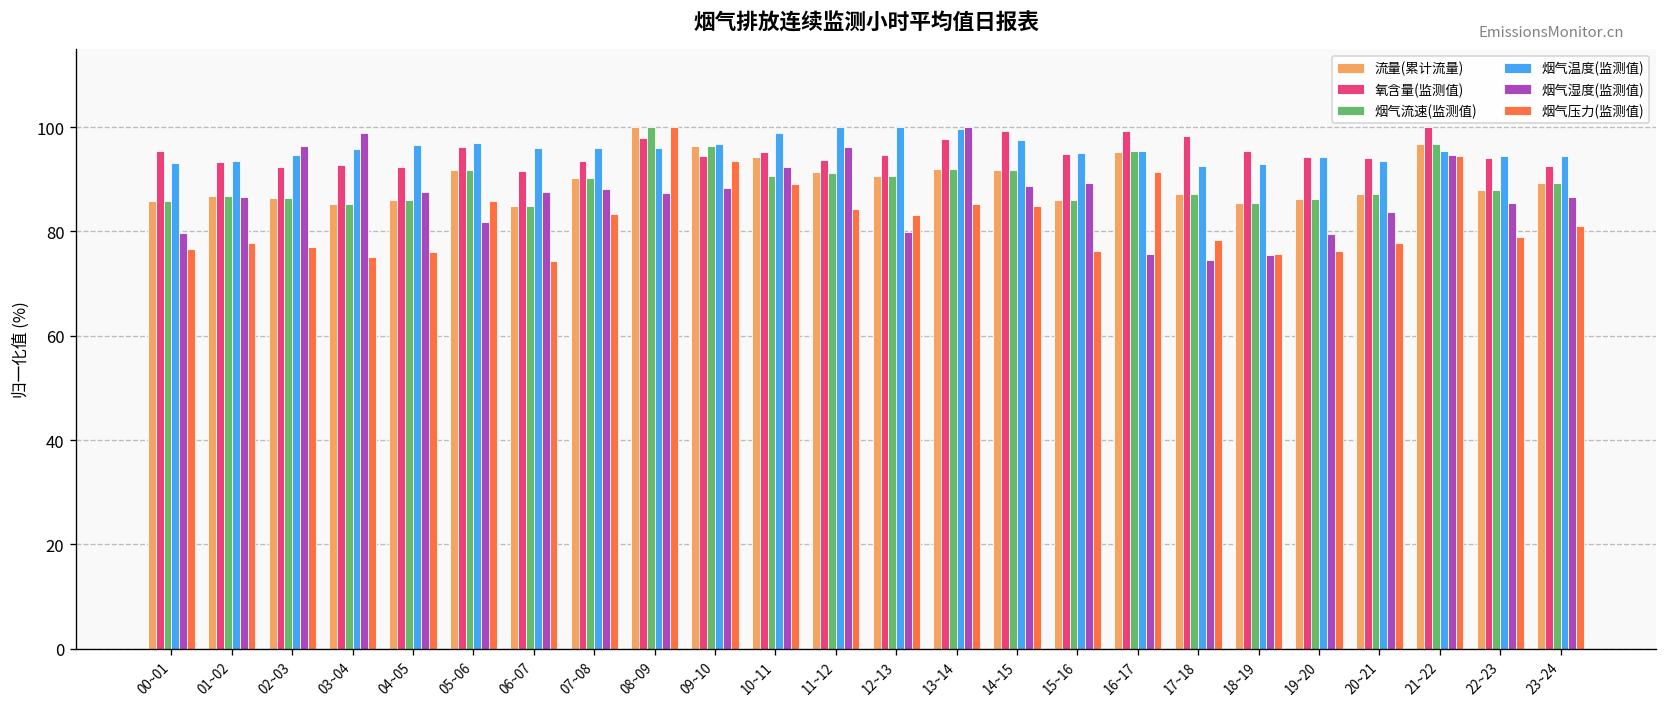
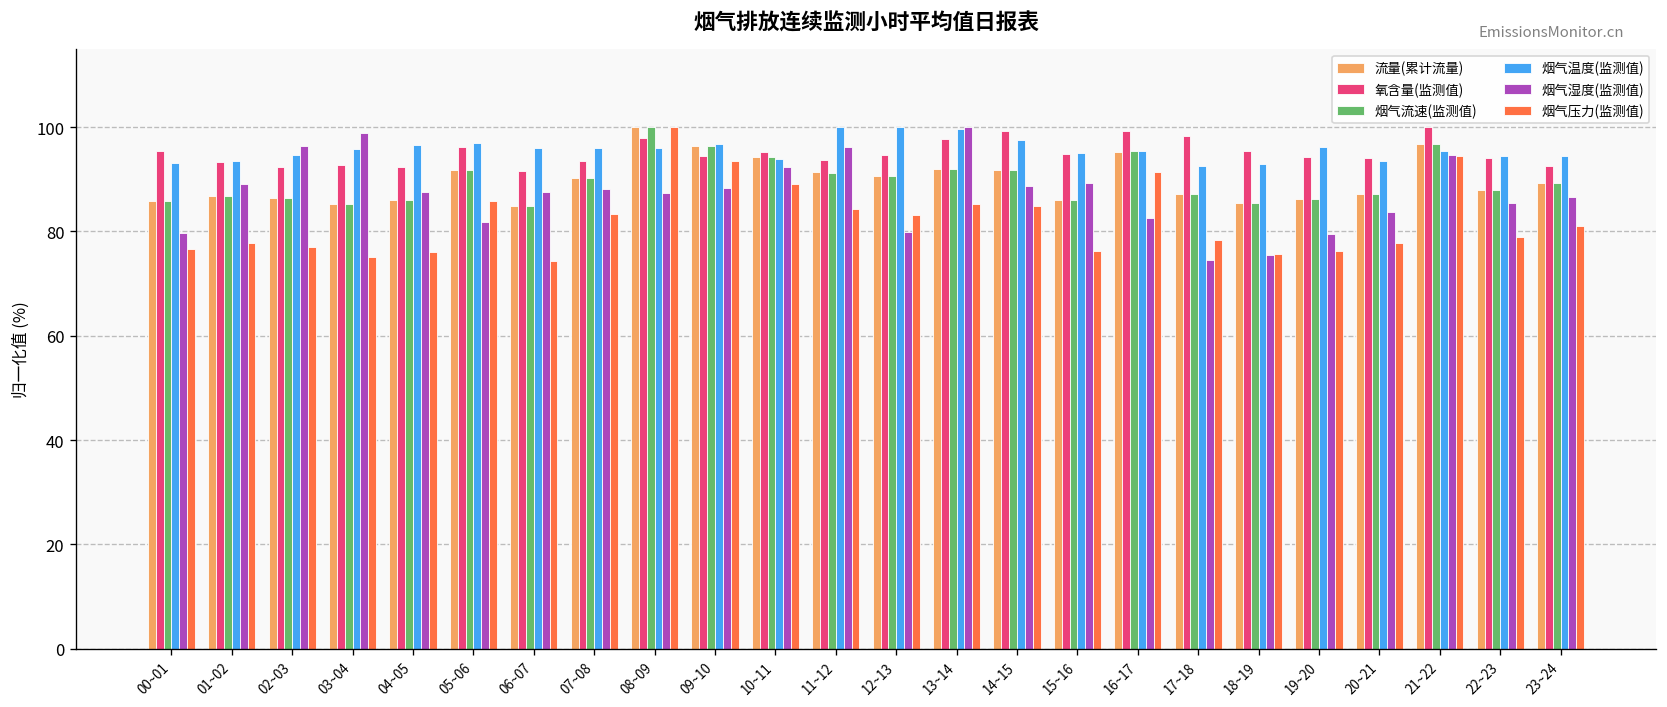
烟气湿度(监测值), 01~02: 87 -> 89
烟气流速(监测值), 10~11: 91 -> 94
烟气温度(监测值), 10~11: 99 -> 94
烟气湿度(监测值), 16~17: 76 -> 83
烟气温度(监测值), 19~20: 94 -> 96
